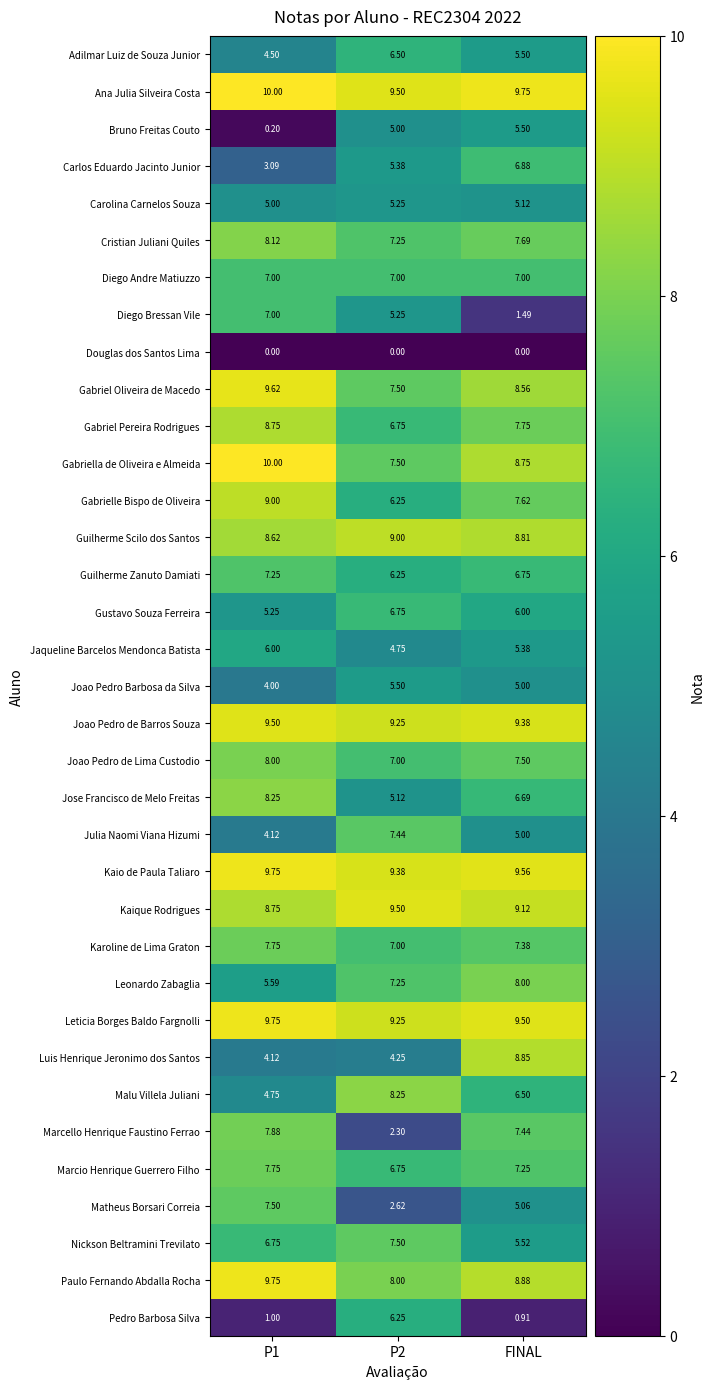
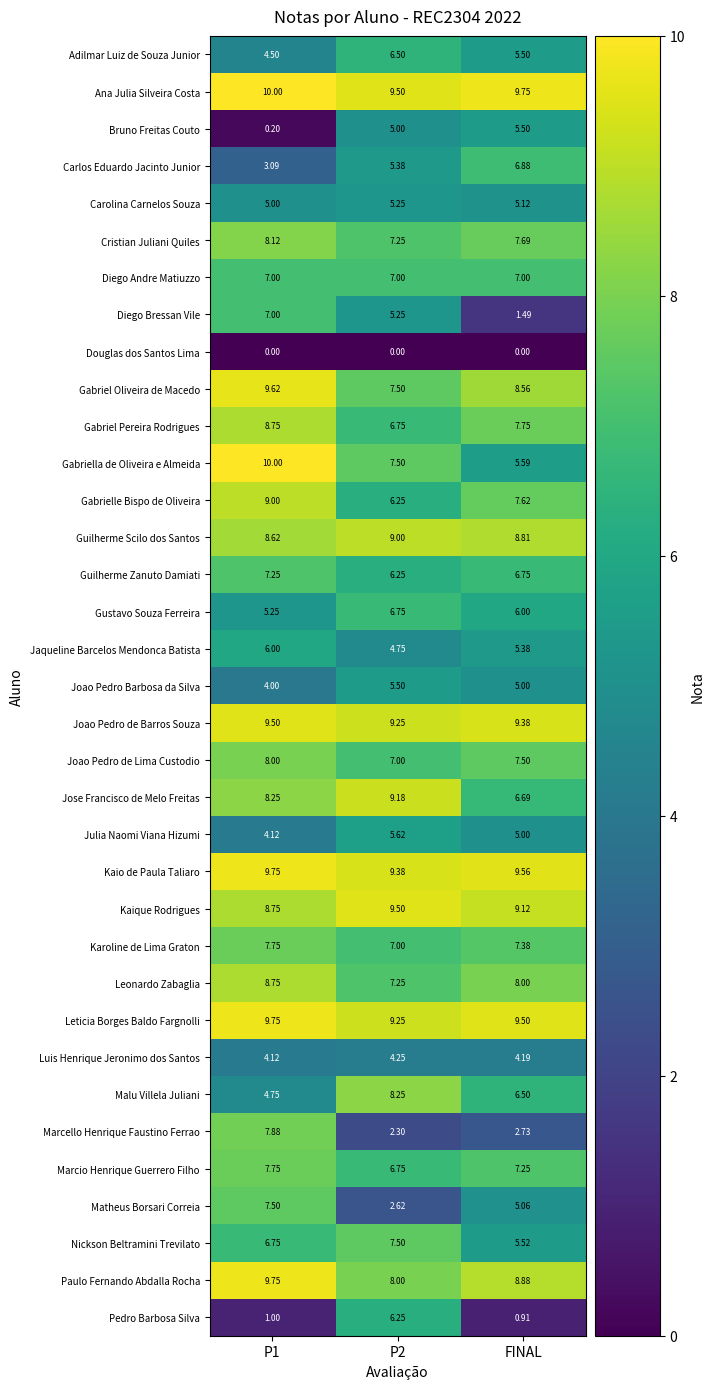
Gabriella de Oliveira e Almeida, FINAL: 8.75 -> 5.59
Jose Francisco de Melo Freitas, P2: 5.12 -> 9.18
Julia Naomi Viana Hizumi, P2: 7.44 -> 5.62
Leonardo Zabaglia, P1: 5.59 -> 8.75
Luis Henrique Jeronimo dos Santos, FINAL: 8.85 -> 4.19
Marcello Henrique Faustino Ferrao, FINAL: 7.44 -> 2.73
